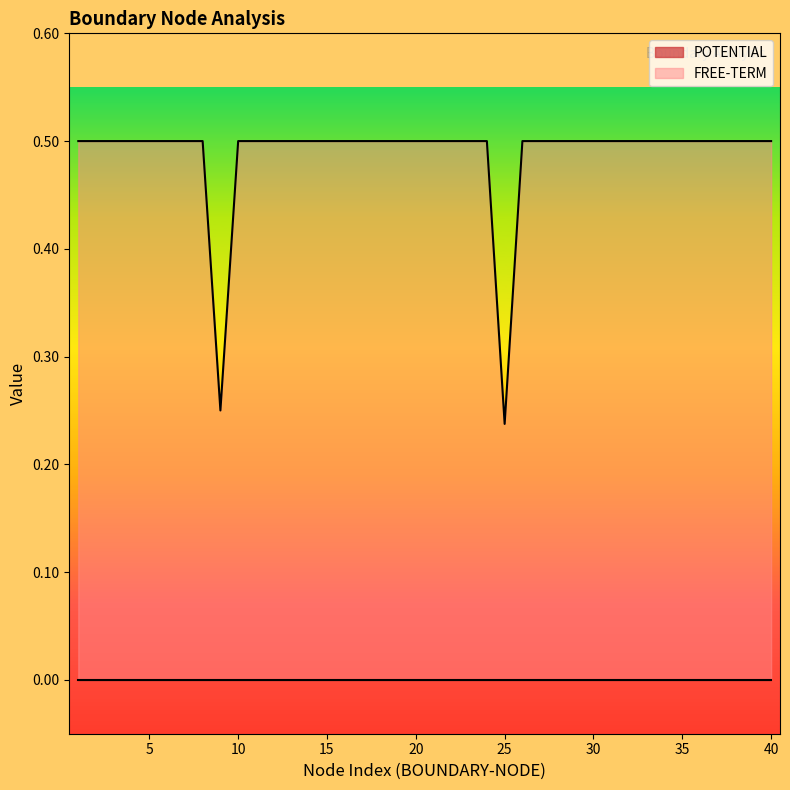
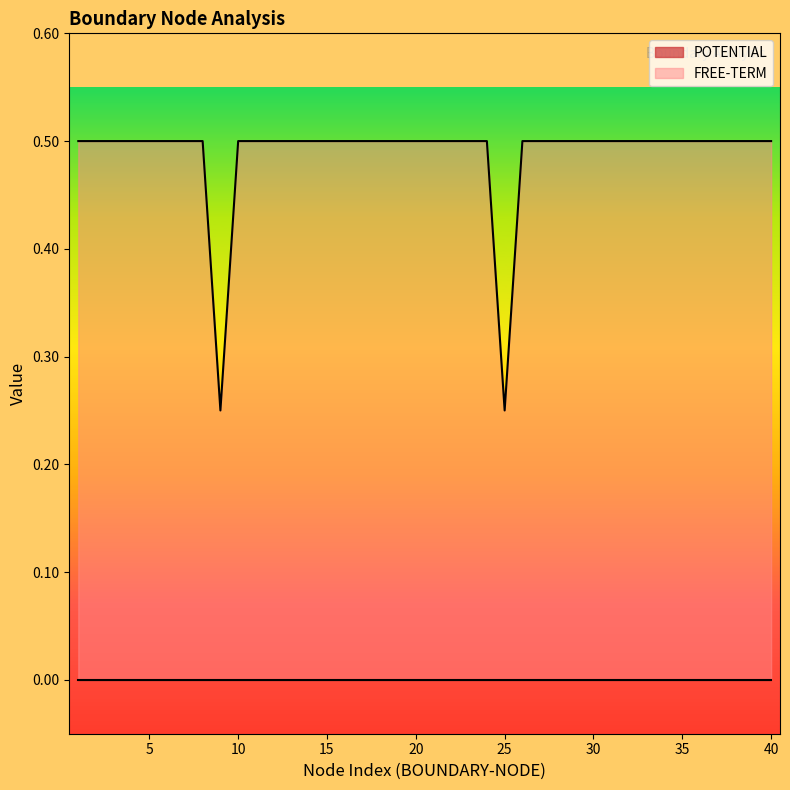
FREE-TERM, 25: 0.238 -> 0.250
